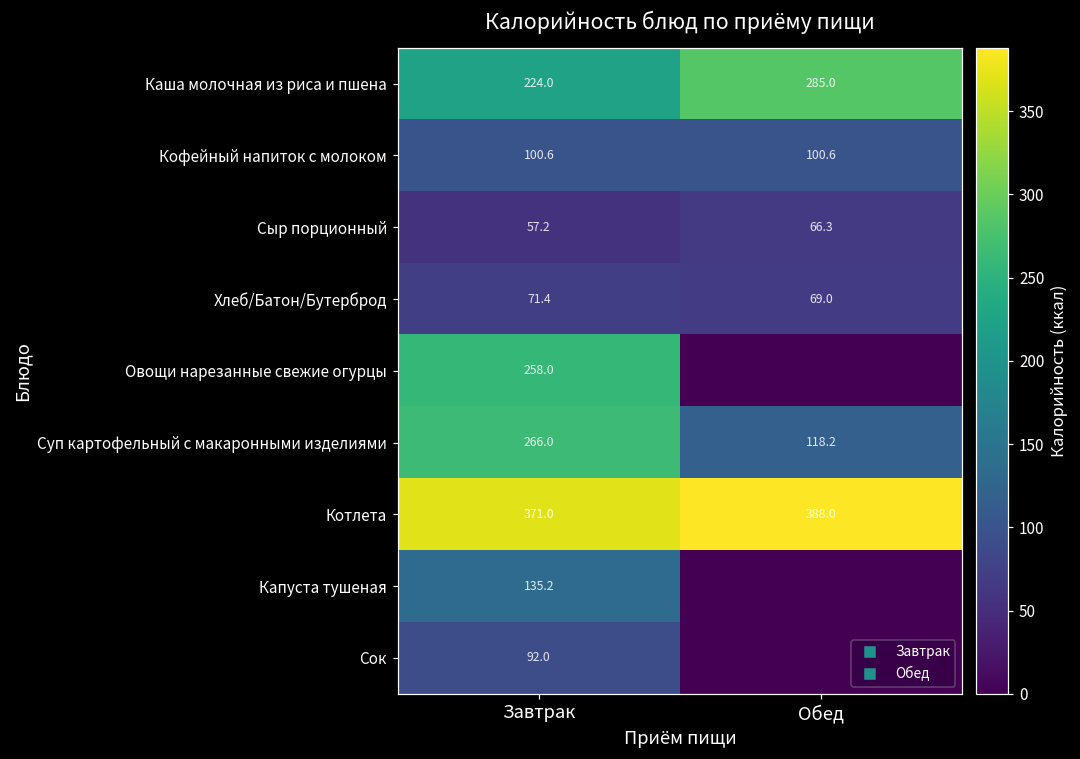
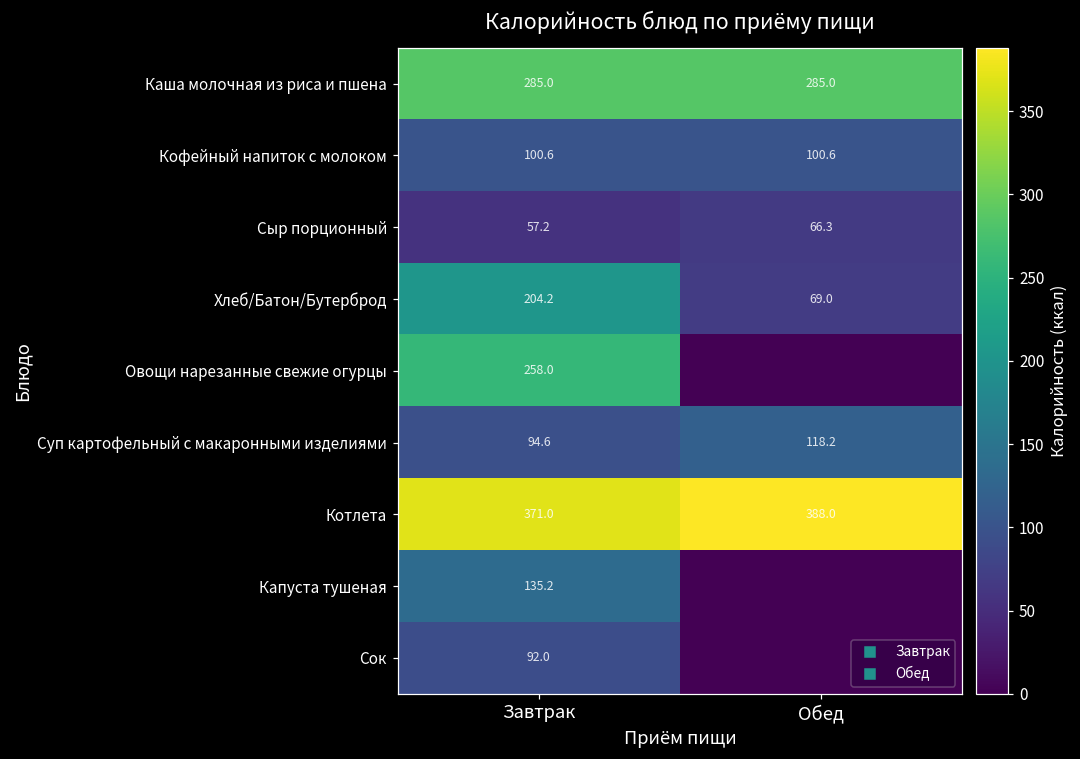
Каша молочная из риса и пшена, Завтрак: 224.0 -> 285.0
Хлеб/Батон/Бутерброд, Завтрак: 71.4 -> 204.2
Суп картофельный с макаронными изделиями, Завтрак: 266.0 -> 94.6
